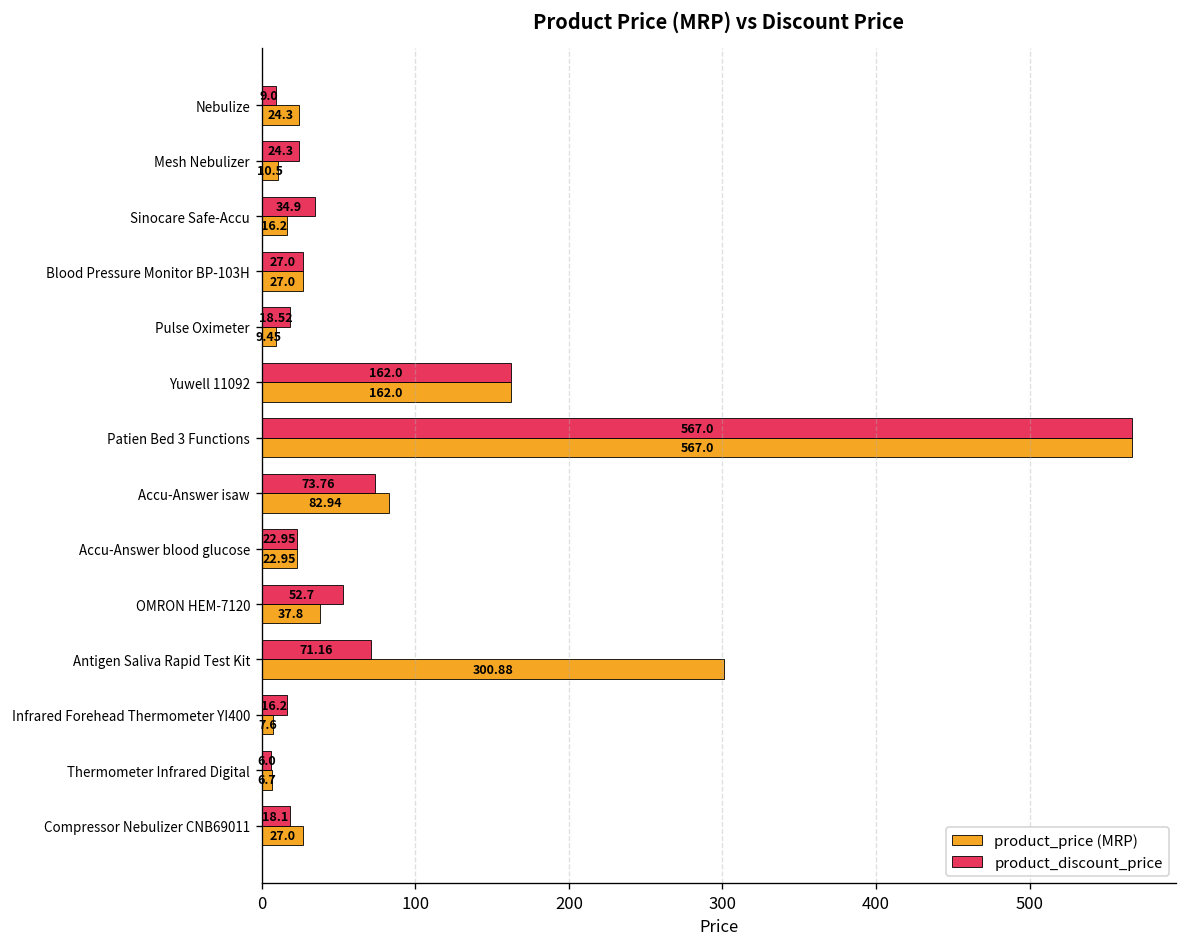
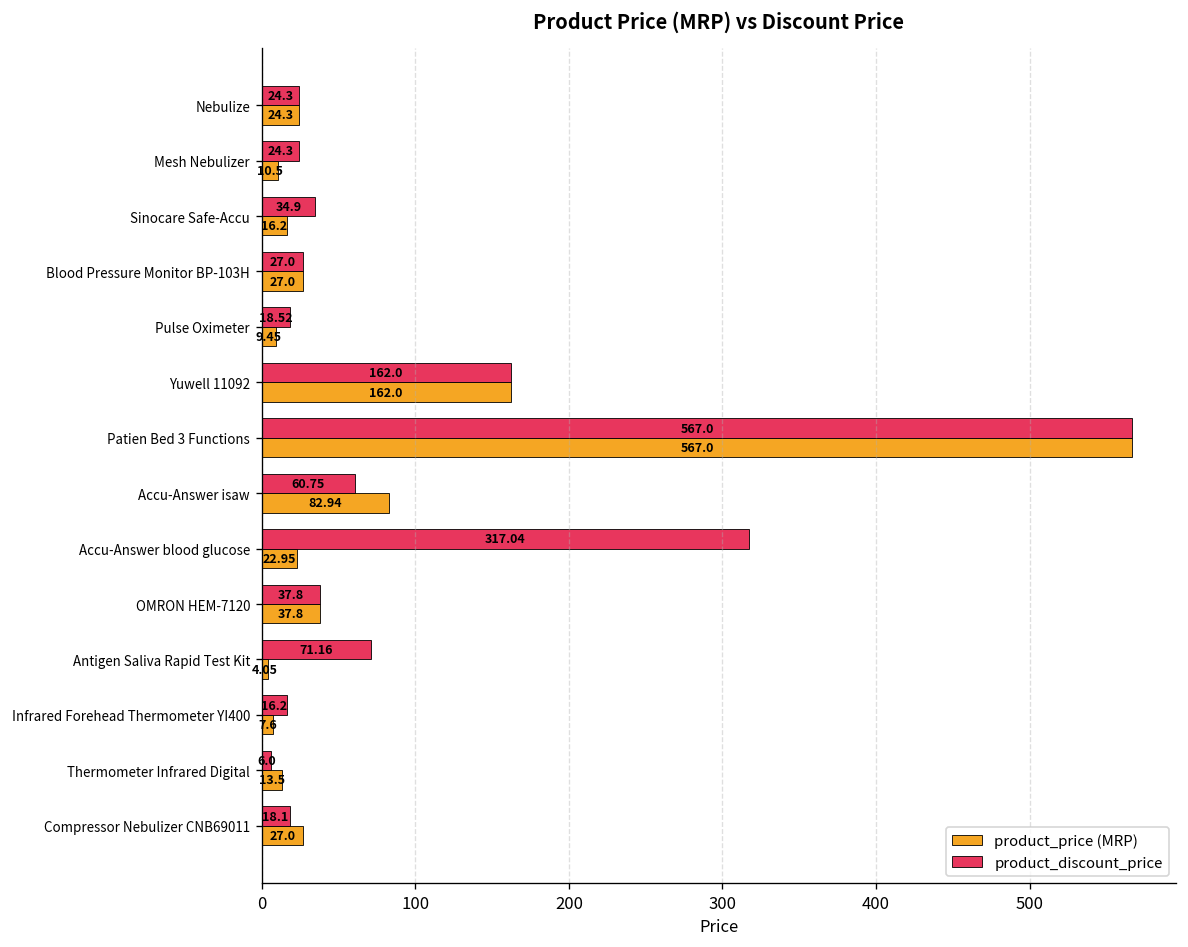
product_discount_price, Nebulize: 9.0 -> 24.3
product_discount_price, Accu-Answer isaw: 73.76 -> 60.75
product_discount_price, Accu-Answer blood glucose: 22.95 -> 317.04
product_discount_price, OMRON HEM-7120: 52.7 -> 37.8
product_price (MRP), Antigen Saliva Rapid Test Kit: 300.88 -> 4.05
product_price (MRP), Thermometer Infrared Digital: 6.7 -> 13.5
